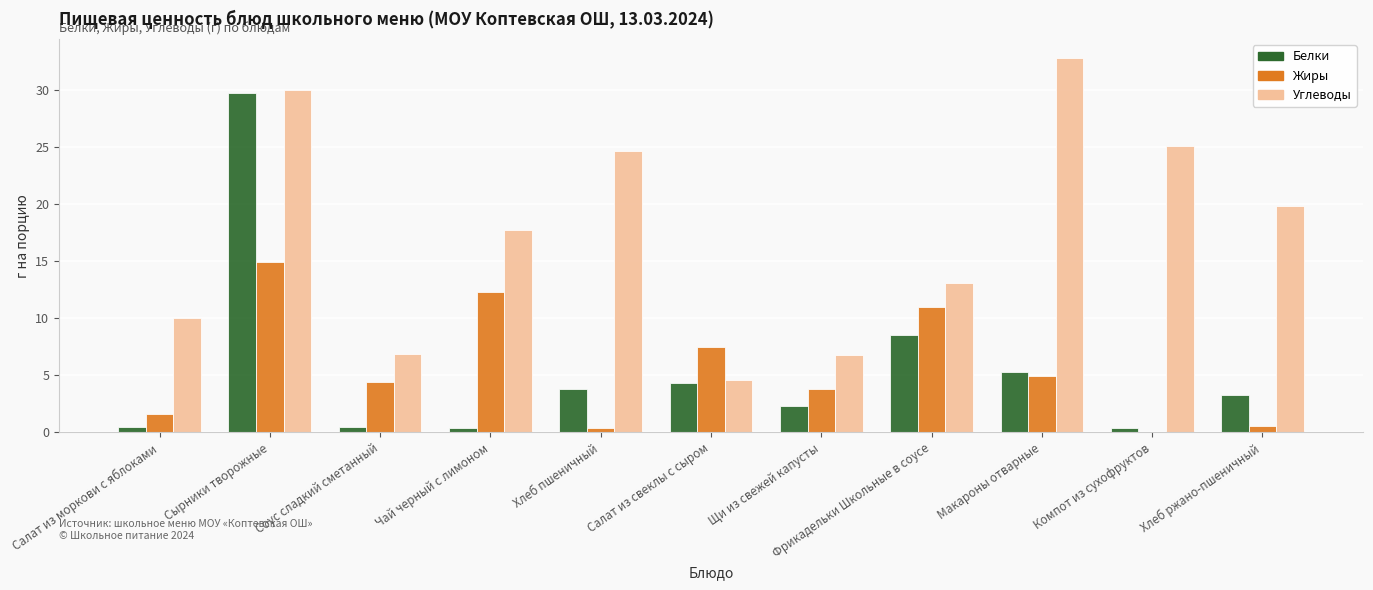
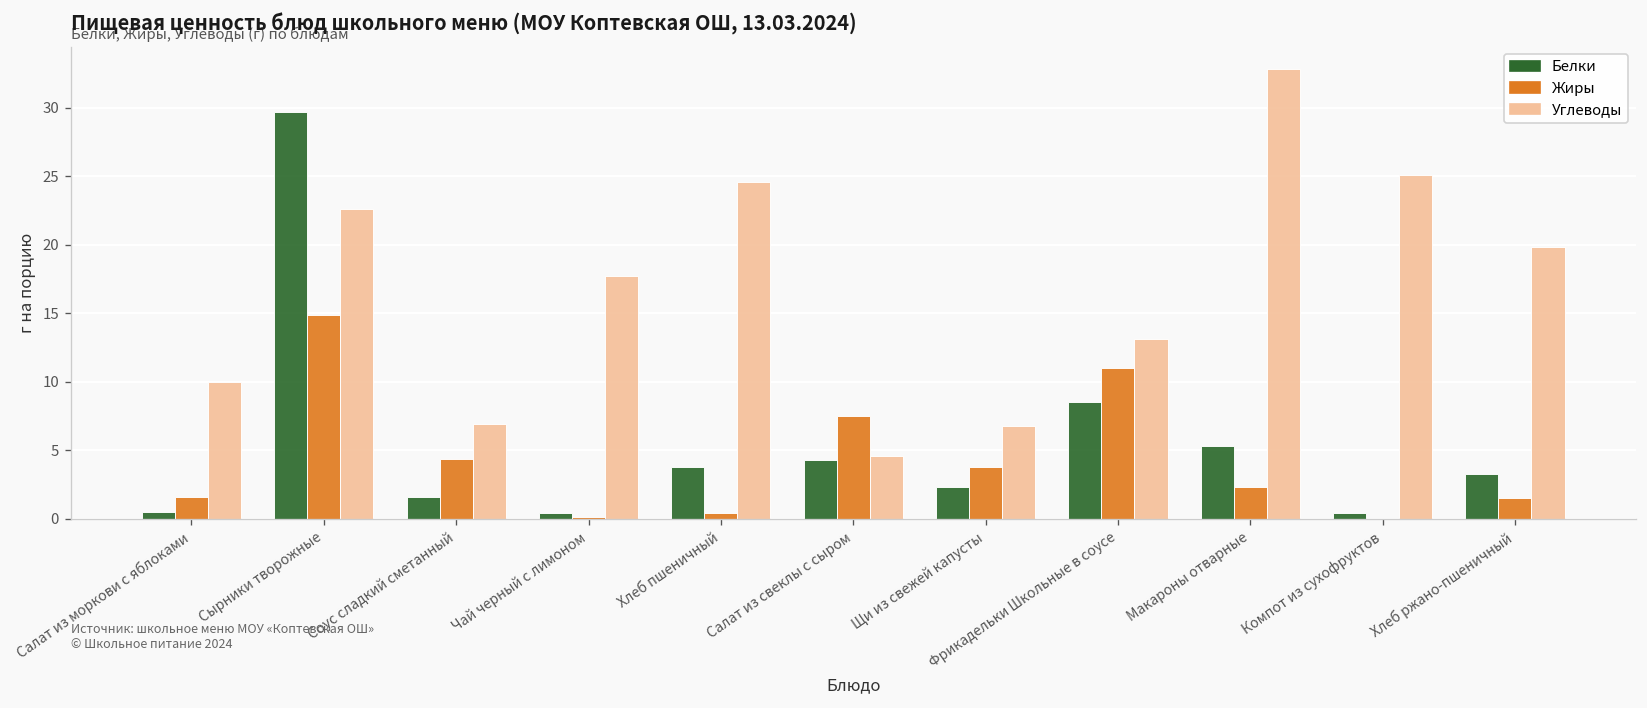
Углеводы, Сырники творожные: 30.0 -> 22.6
Белки, Соус сладкий сметанный: 0.5 -> 1.6
Жиры, Чай черный с лимоном: 12.3 -> 0.1
Жиры, Макароны отварные: 4.9 -> 2.3
Жиры, Хлеб ржано-пшеничный: 0.6 -> 1.5
